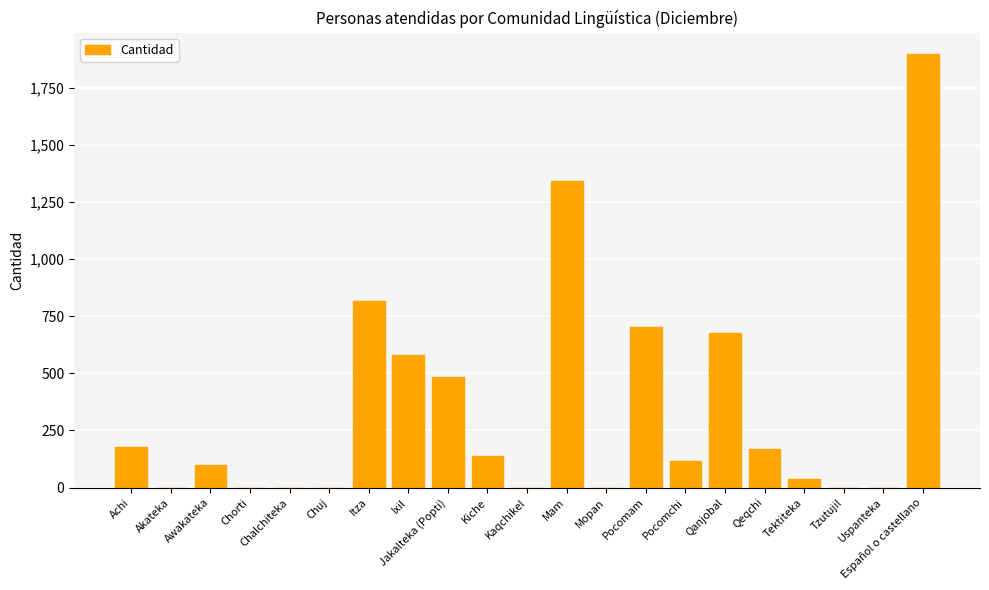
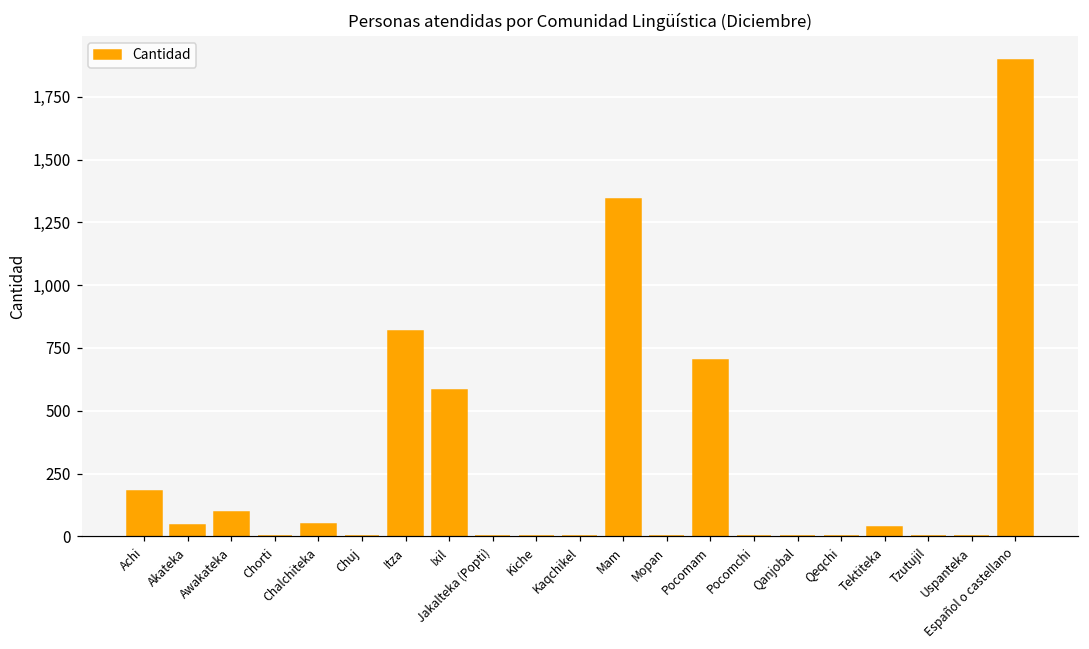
Akateka: 0 -> 50
Chalchiteka: 0 -> 50
Jakalteka (Popti): 490 -> 0
Kiche: 140 -> 0
Pocomchi: 120 -> 0
Qanjobal: 680 -> 0
Qeqchi: 170 -> 0
